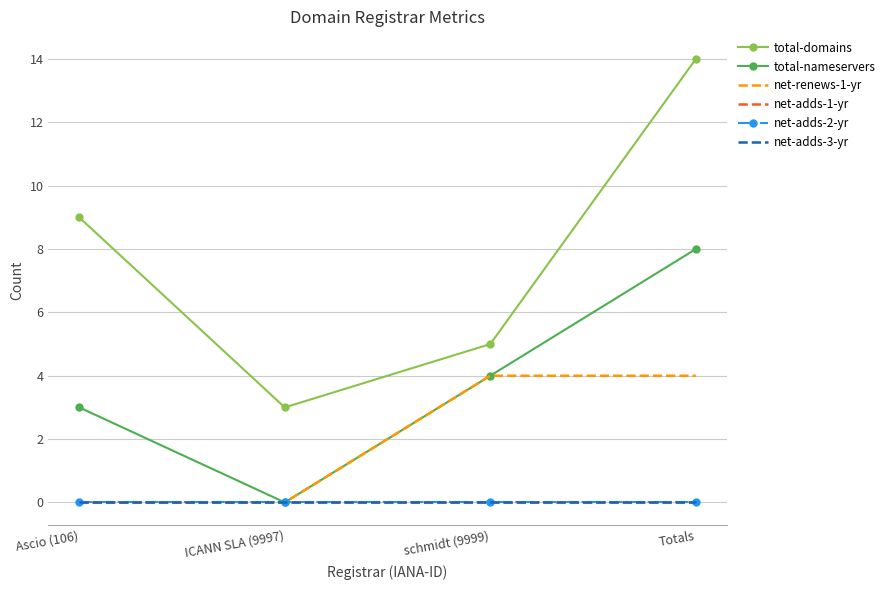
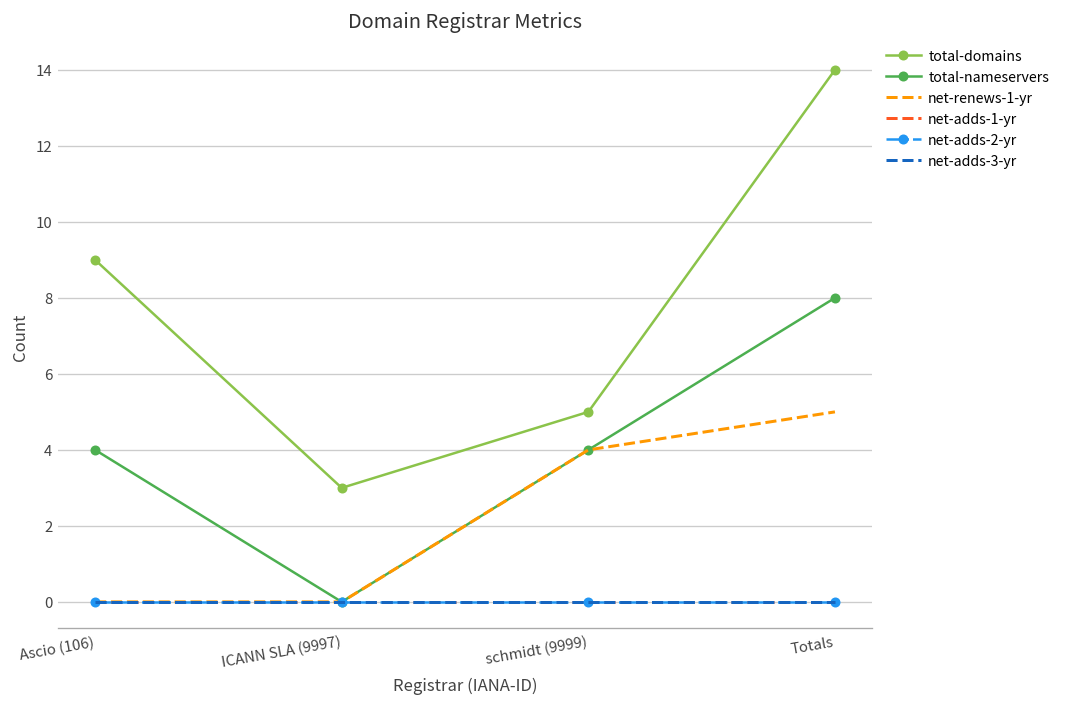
total-nameservers, Ascio (106): 3 -> 4
net-renews-1-yr, Totals: 4 -> 5
